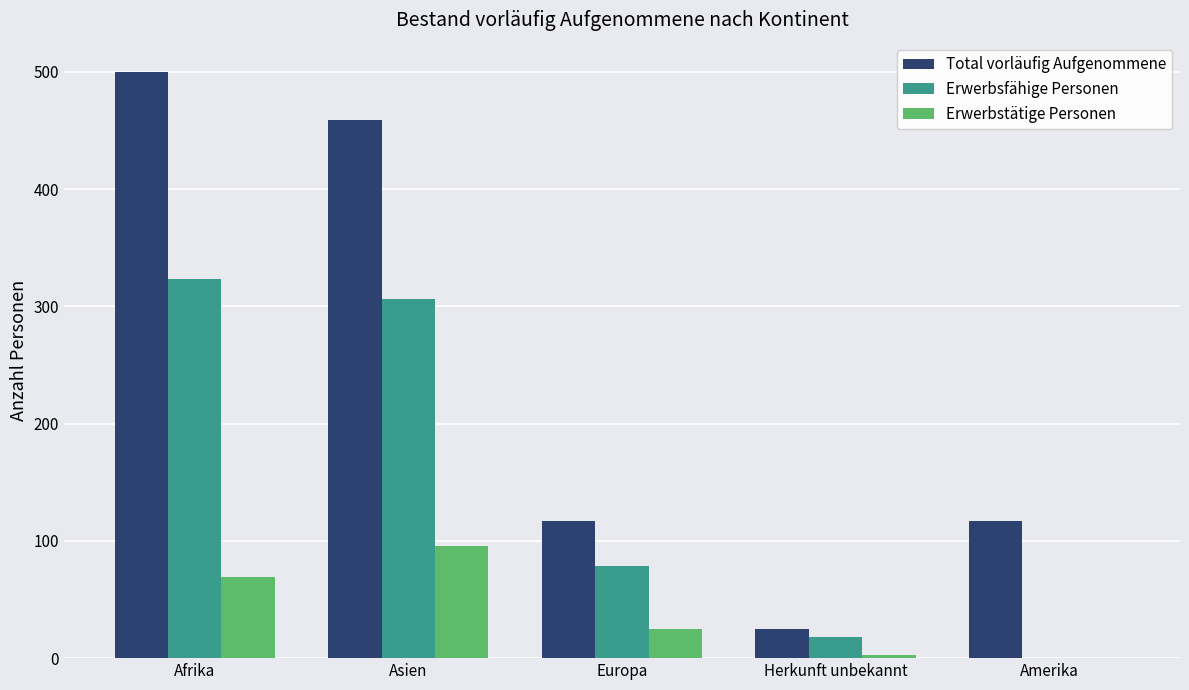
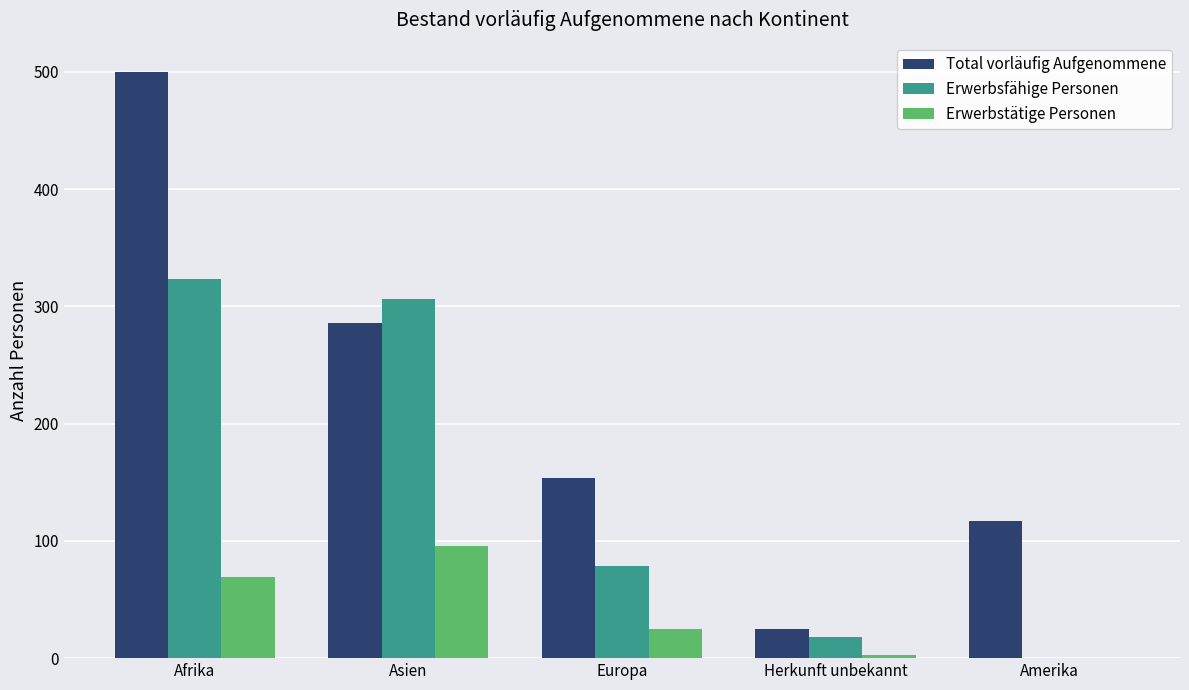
Total vorläufig Aufgenommene, Asien: 459 -> 286
Total vorläufig Aufgenommene, Europa: 117 -> 154
